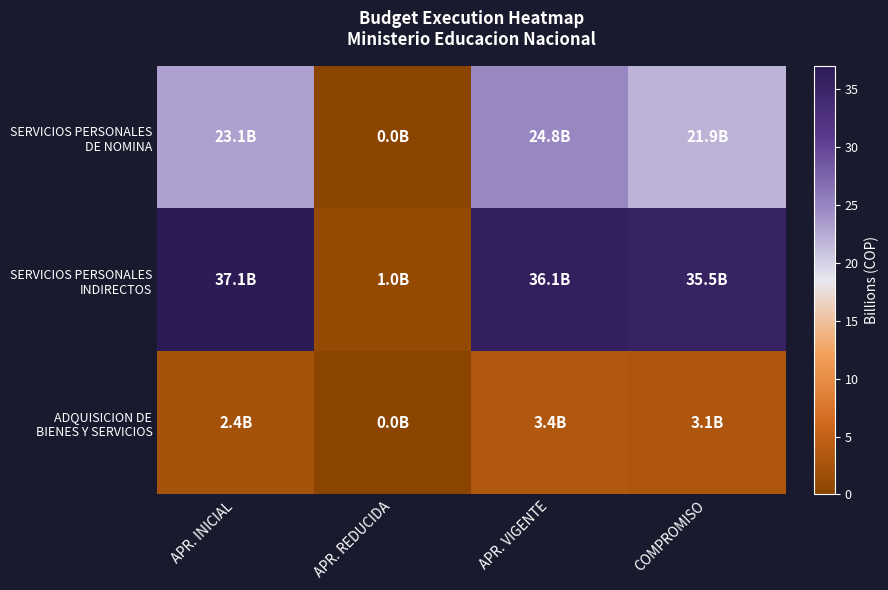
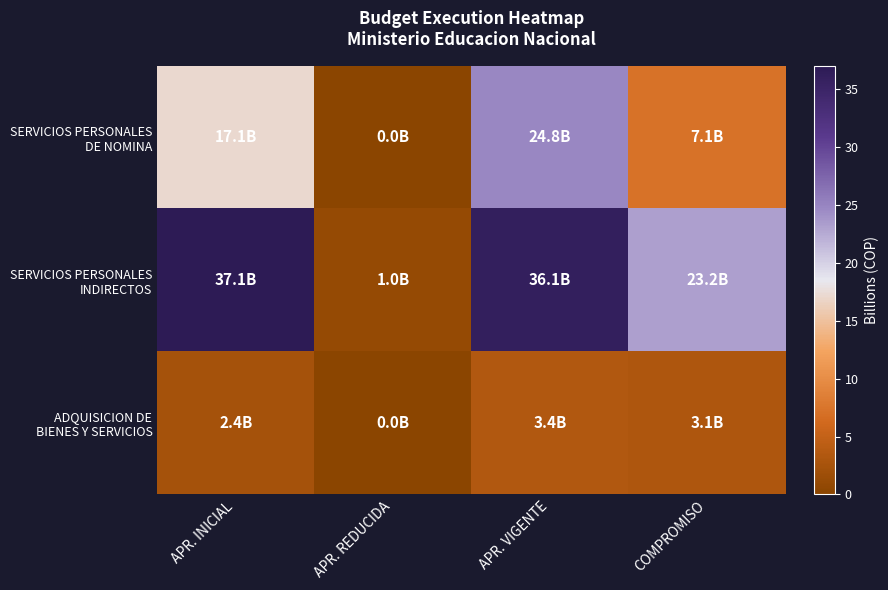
SERVICIOS PERSONALES DE NOMINA, APR. INICIAL: 23.1B -> 17.1B
SERVICIOS PERSONALES DE NOMINA, COMPROMISO: 21.9B -> 7.1B
SERVICIOS PERSONALES INDIRECTOS, COMPROMISO: 35.5B -> 23.2B
